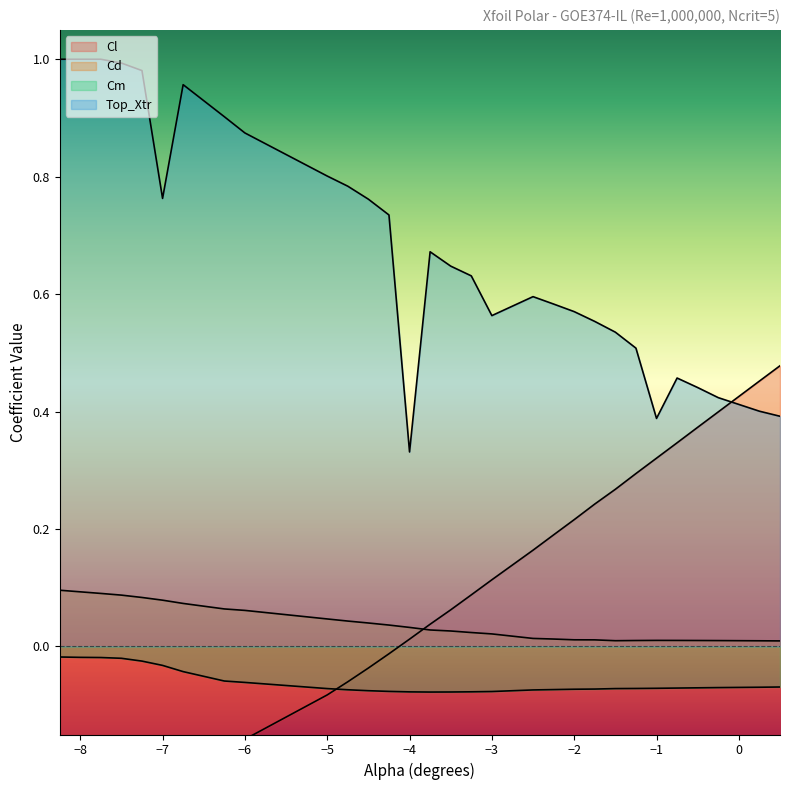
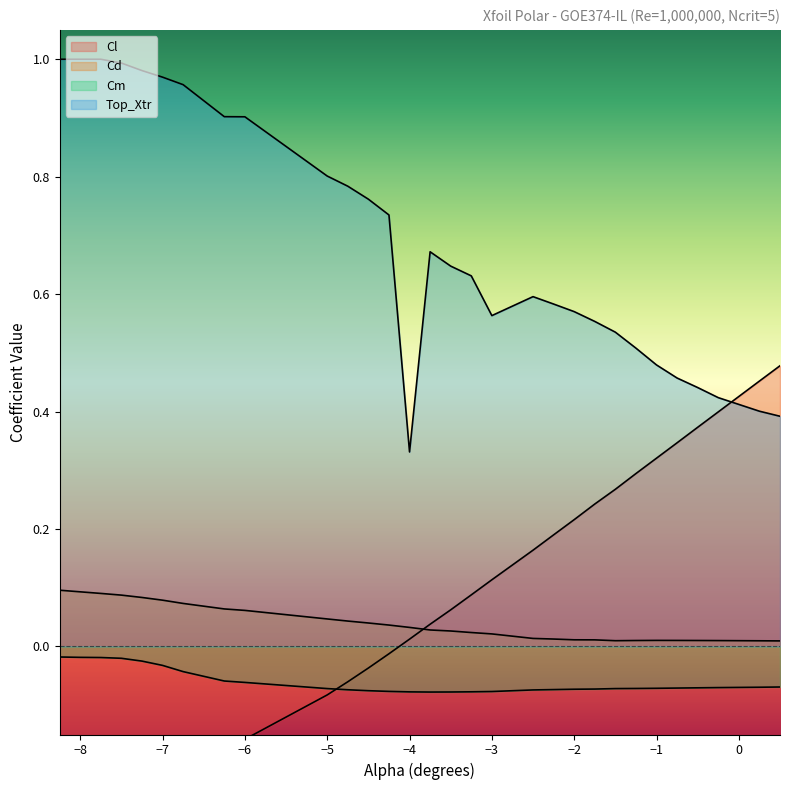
Top_Xtr, −7: 0.76 -> 0.97
Top_Xtr, −6: 0.87 -> 0.90
Top_Xtr, −1: 0.39 -> 0.48
